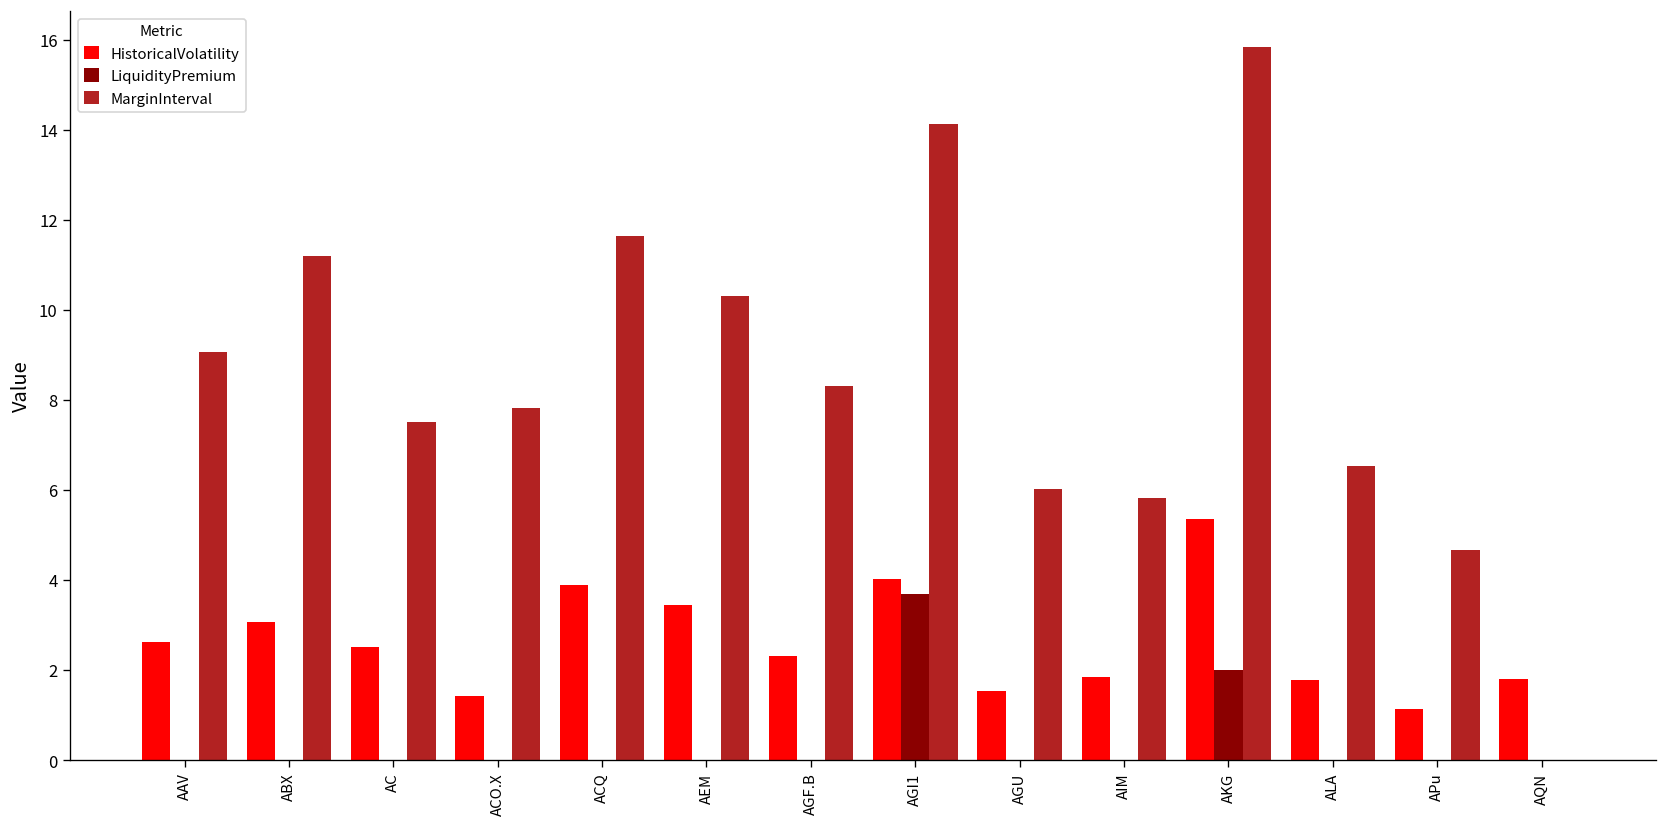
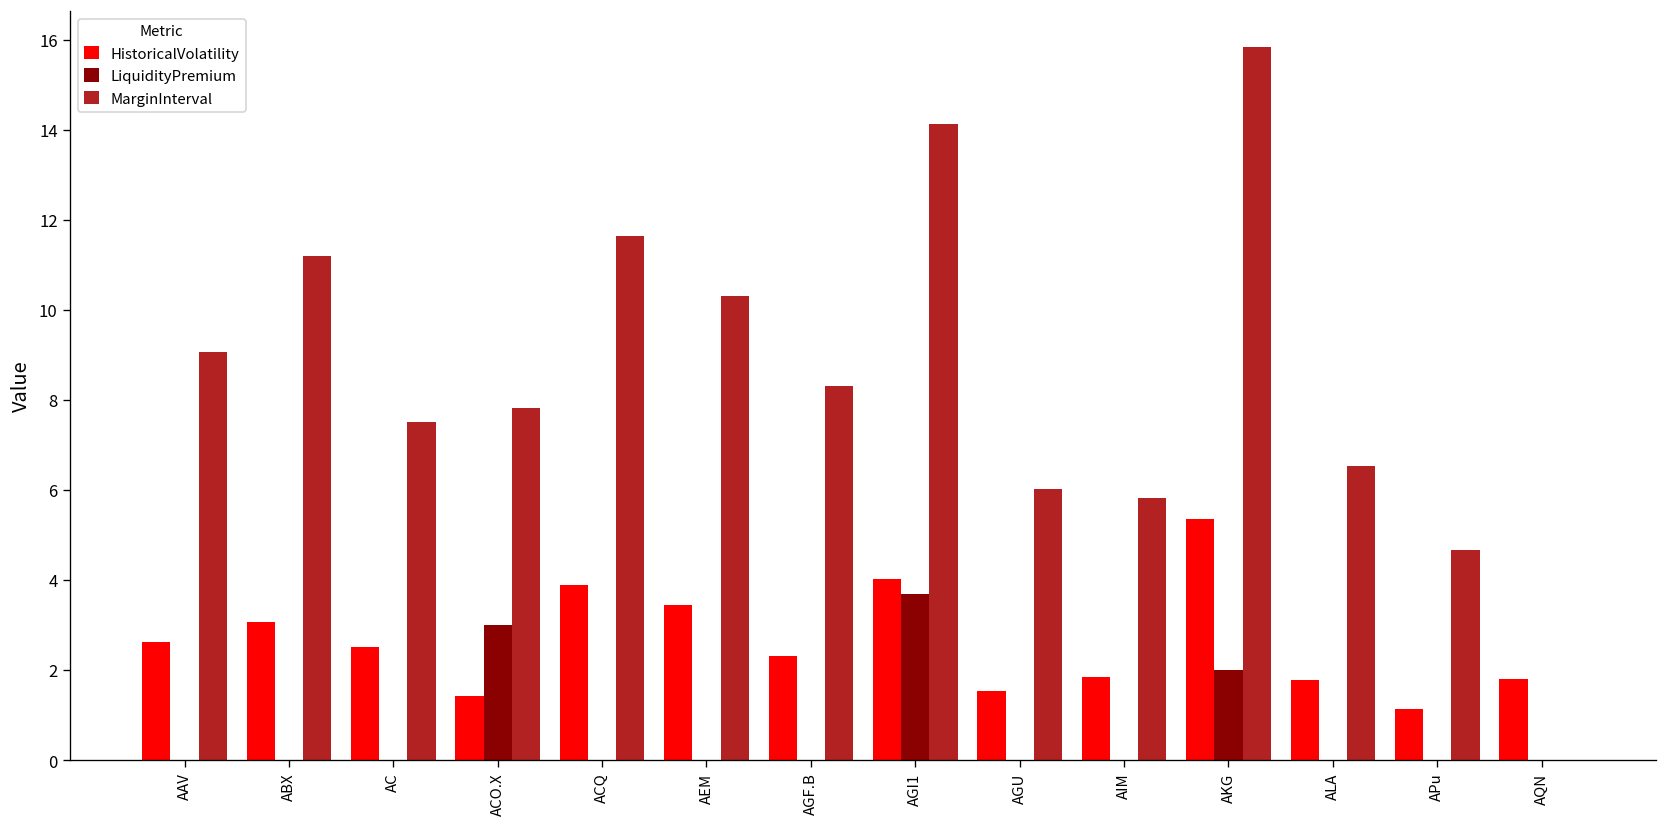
LiquidityPremium, ACO.X: 0 -> 3
